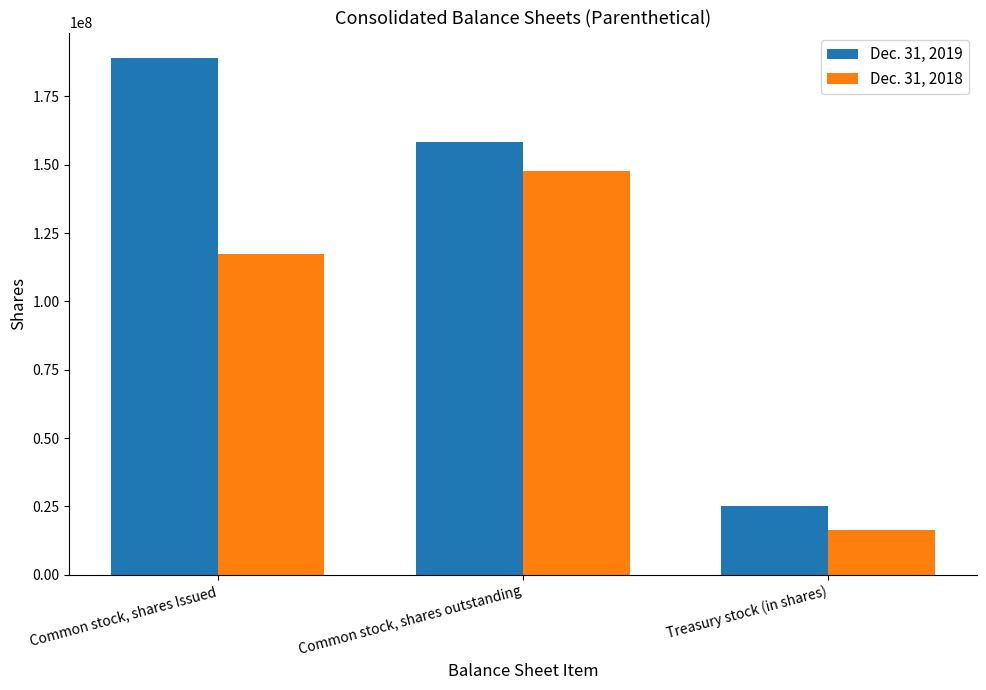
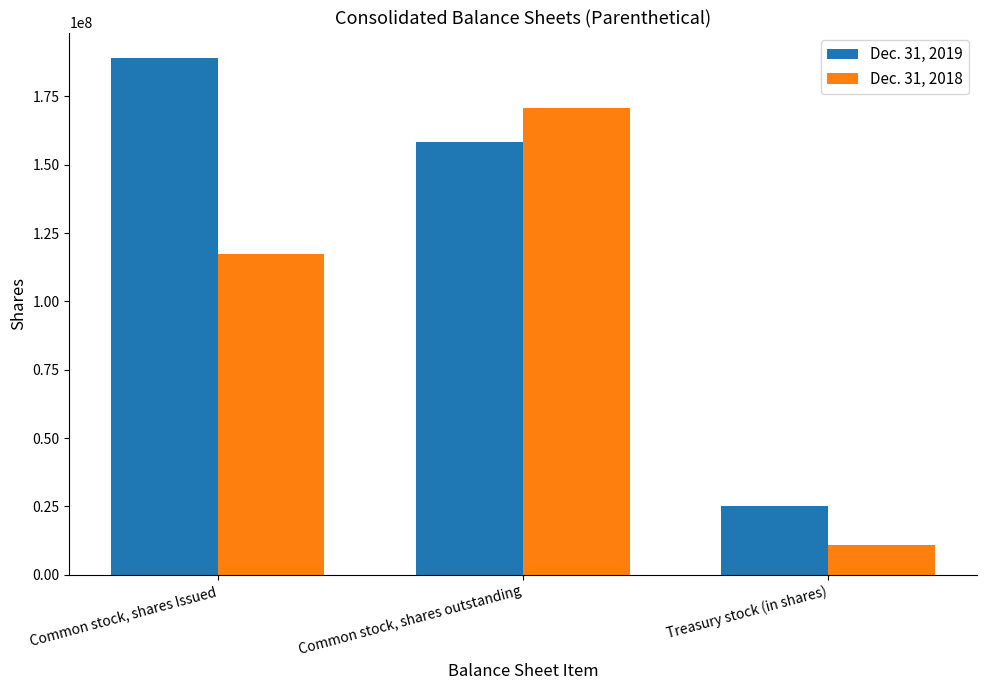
Dec. 31, 2018, Common stock, shares outstanding: 148000000 -> 171000000
Dec. 31, 2018, Treasury stock (in shares): 16000000 -> 11000000
